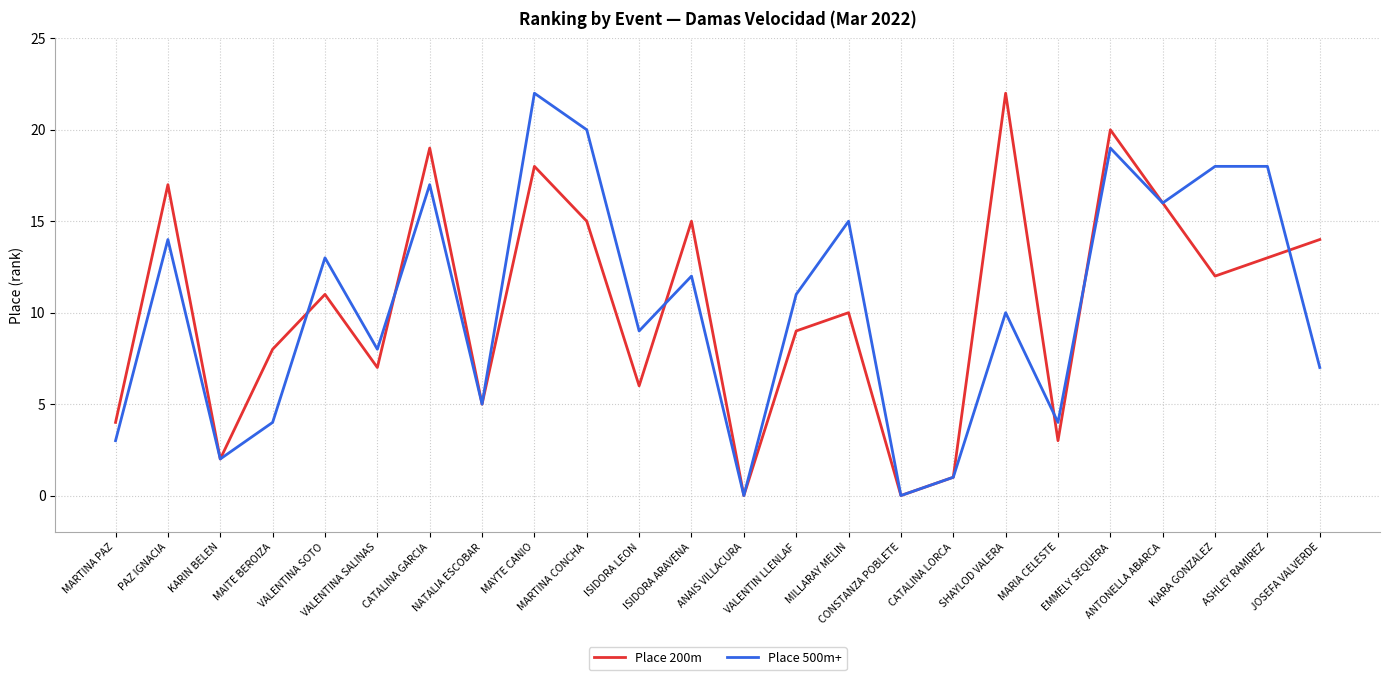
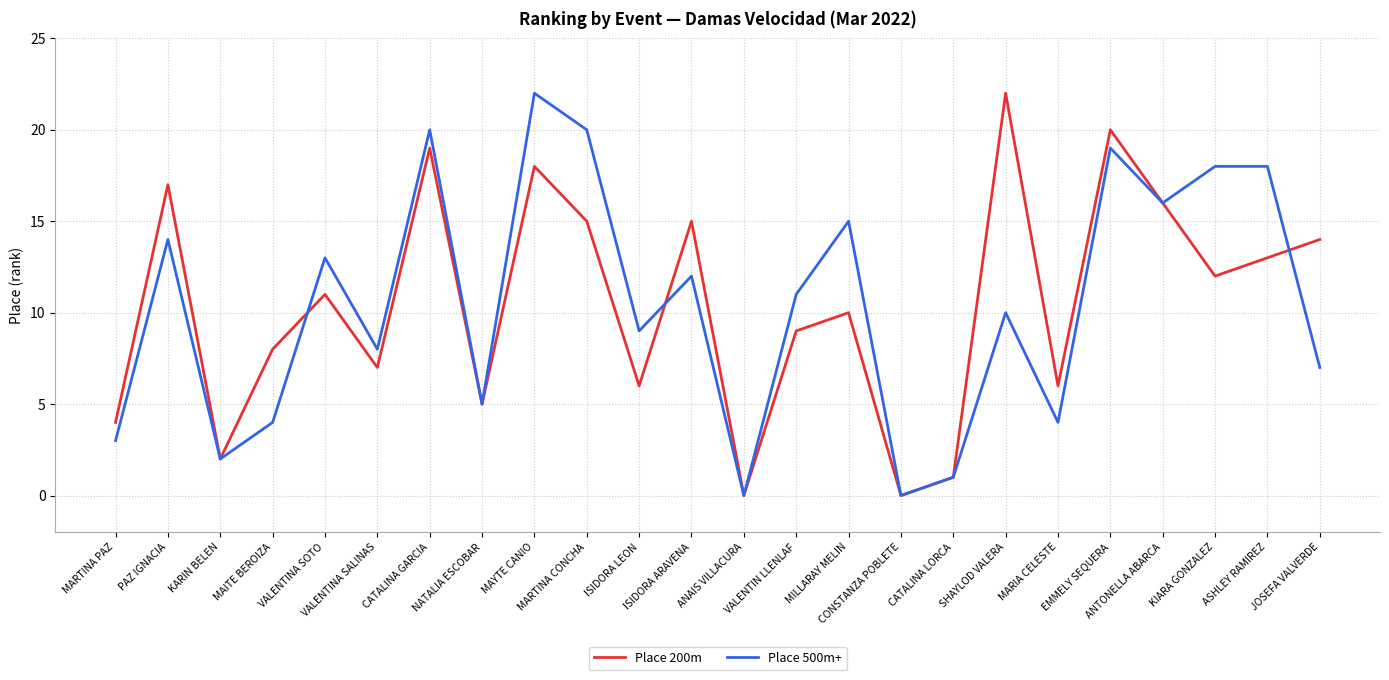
Place 500m+, CATALINA GARCIA: 17 -> 20
Place 200m, MARIA CELESTE: 3 -> 6
